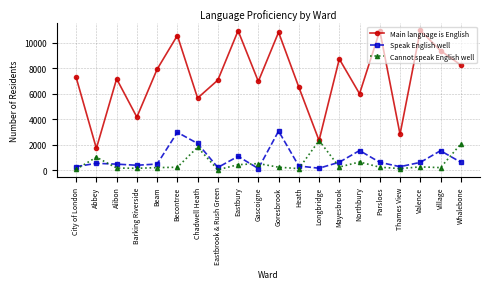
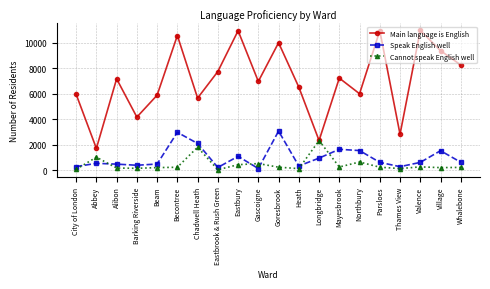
Main language is English, City of London: 7300 -> 6000
Main language is English, Beam: 7900 -> 5900
Main language is English, Eastbrook & Rush Green: 7100 -> 7800
Main language is English, Goresbrook: 10800 -> 10000
Speak English well, Longbridge: 200 -> 1000
Main language is English, Mayesbrook: 8700 -> 7200
Speak English well, Mayesbrook: 600 -> 1700
Cannot speak English well, Whalebone: 2100 -> 200
